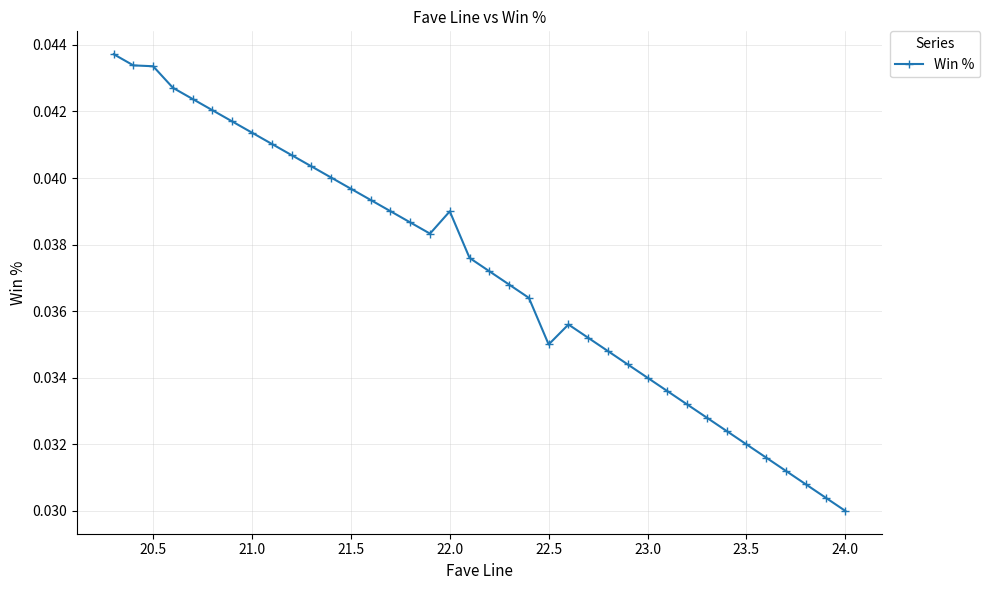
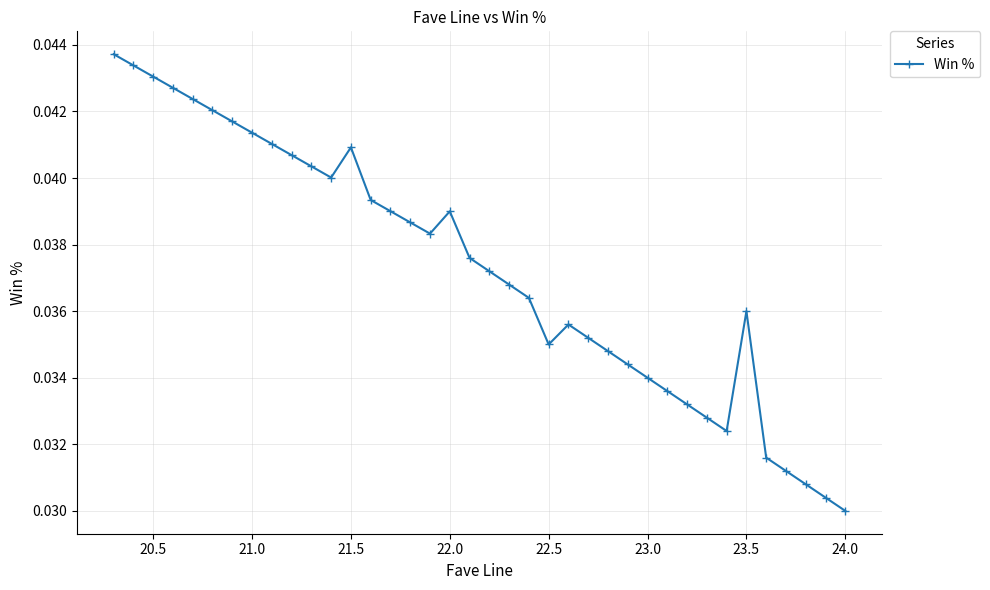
20.5: 0.0434 -> 0.0430
21.5: 0.0397 -> 0.0409
23.5: 0.032 -> 0.036
